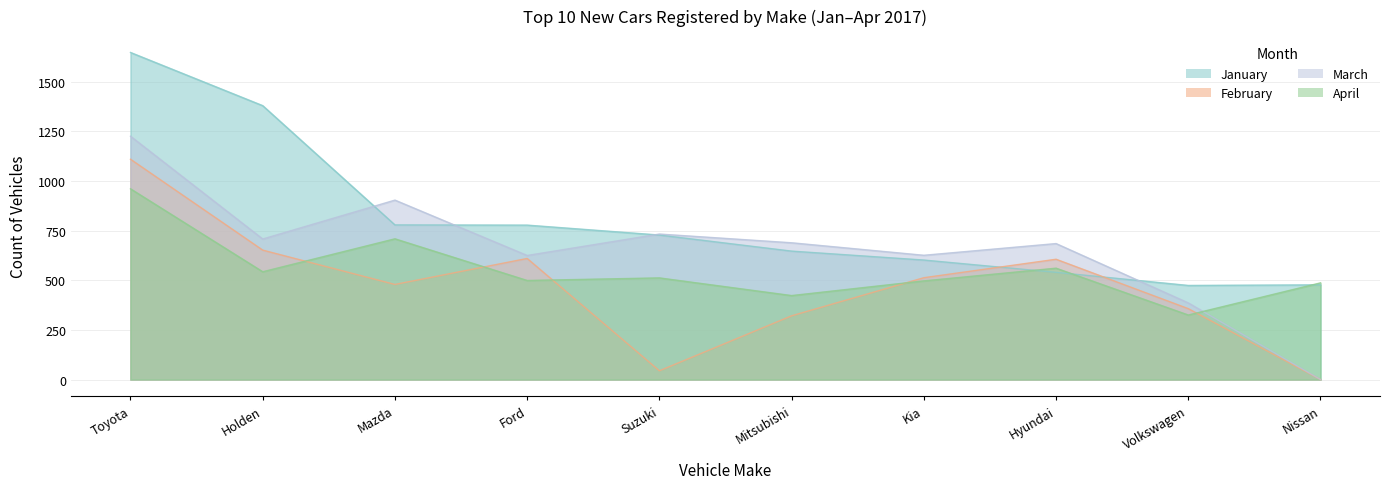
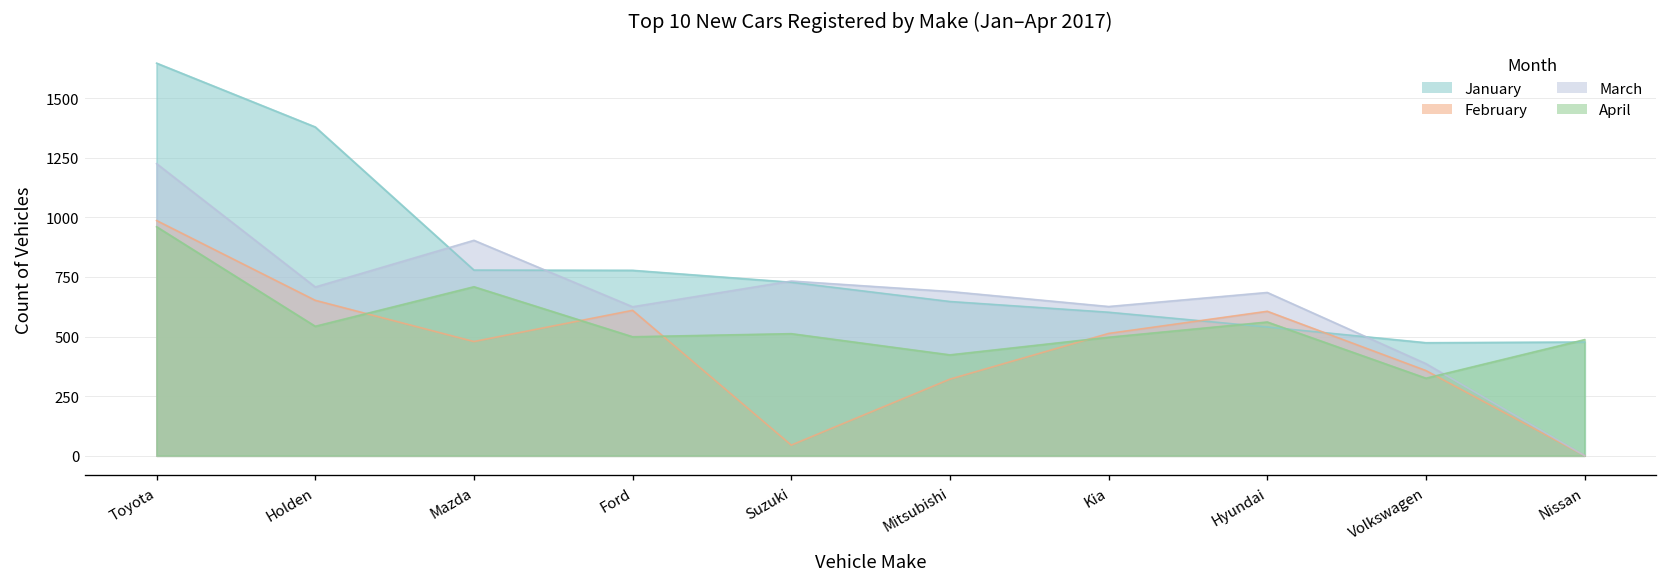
February, Toyota: 1110 -> 990
